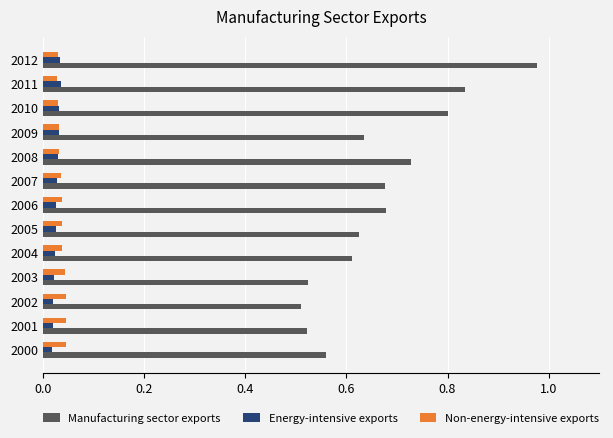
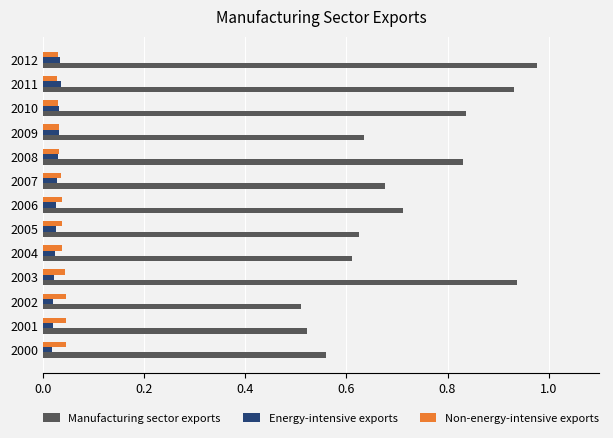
Manufacturing sector exports, 2011: 0.83 -> 0.93
Manufacturing sector exports, 2010: 0.80 -> 0.84
Manufacturing sector exports, 2008: 0.73 -> 0.83
Manufacturing sector exports, 2006: 0.68 -> 0.71
Manufacturing sector exports, 2003: 0.52 -> 0.94
